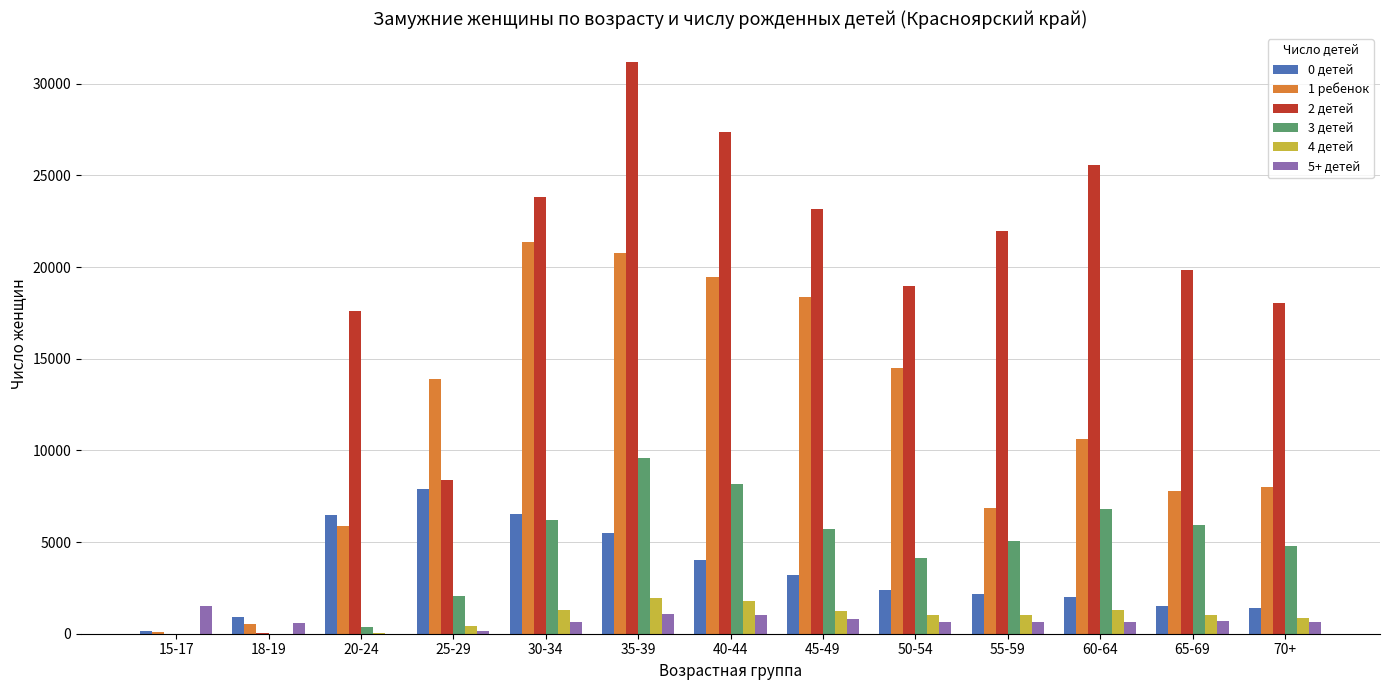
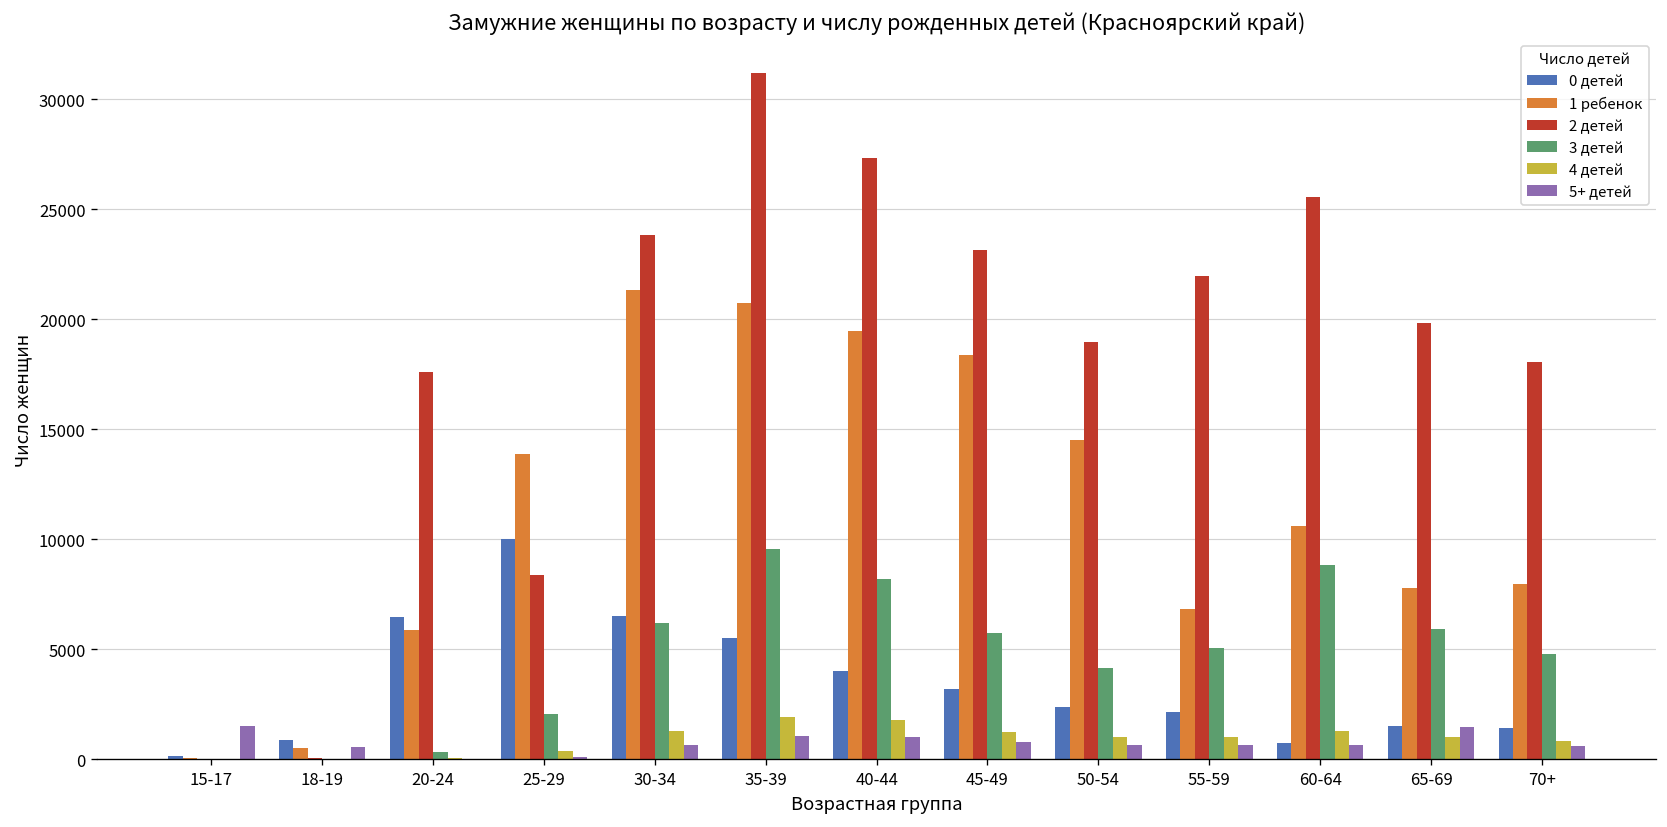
0 детей, 25-29: 7900 -> 10000
0 детей, 60-64: 2000 -> 800
3 детей, 60-64: 6800 -> 8800
5+ детей, 65-69: 700 -> 1500
